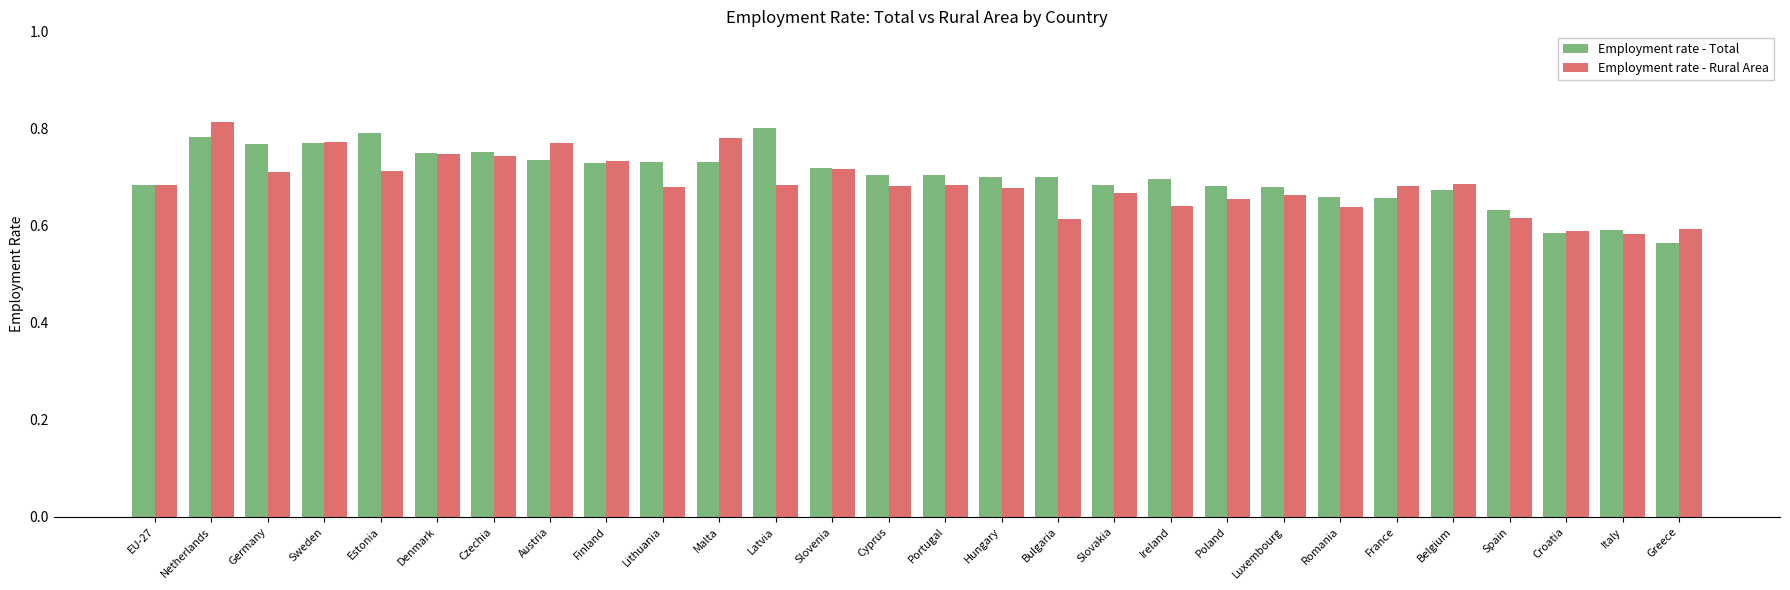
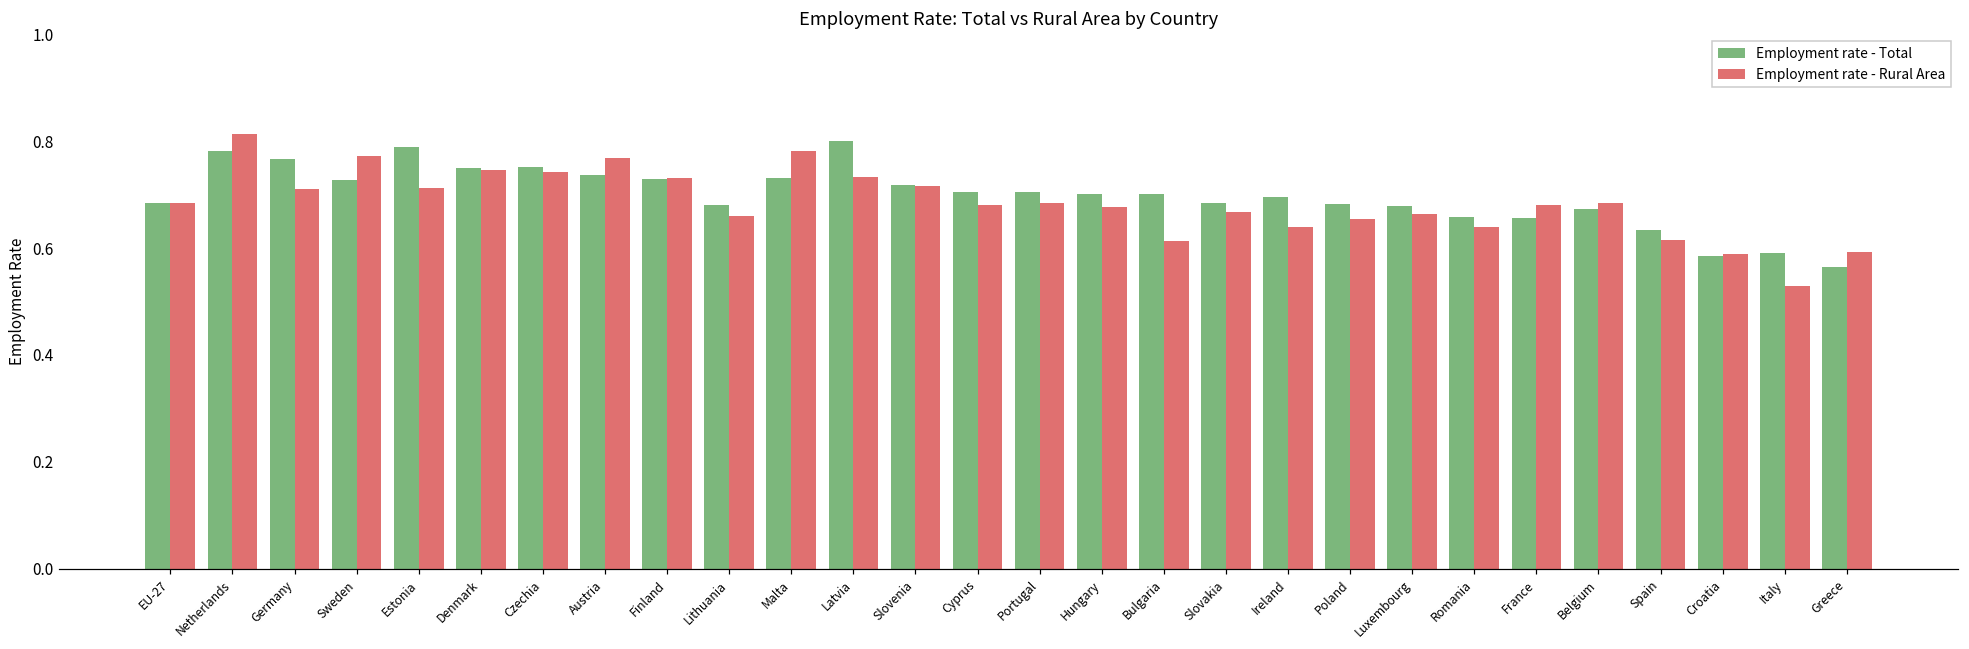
Employment rate - Total, Sweden: 0.77 -> 0.73
Employment rate - Total, Lithuania: 0.73 -> 0.68
Employment rate - Rural Area, Lithuania: 0.68 -> 0.66
Employment rate - Rural Area, Latvia: 0.68 -> 0.73
Employment rate - Rural Area, Italy: 0.58 -> 0.53
